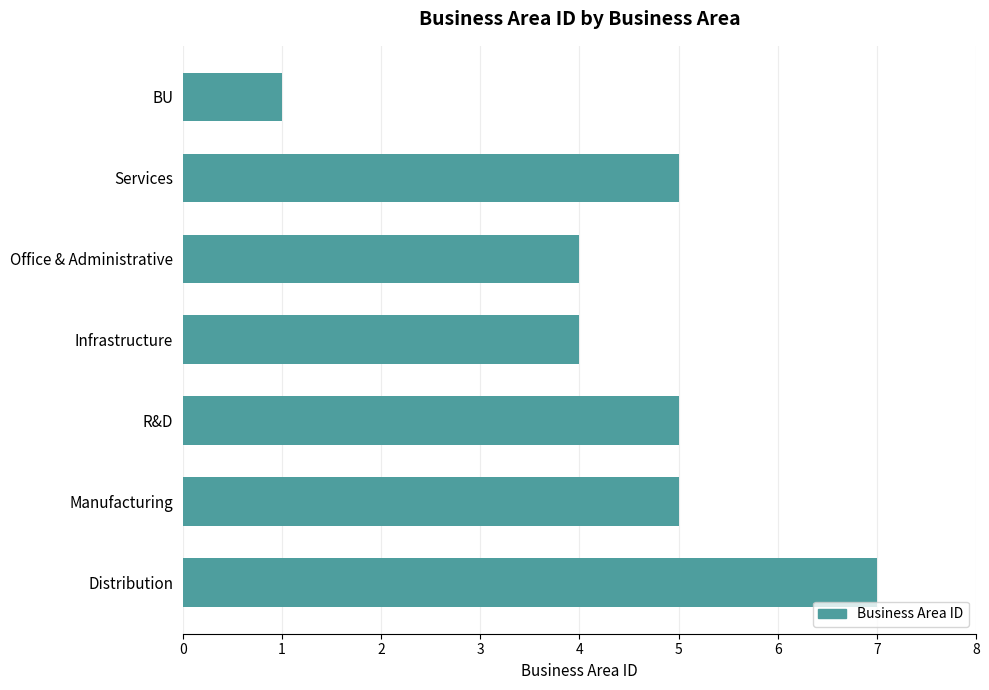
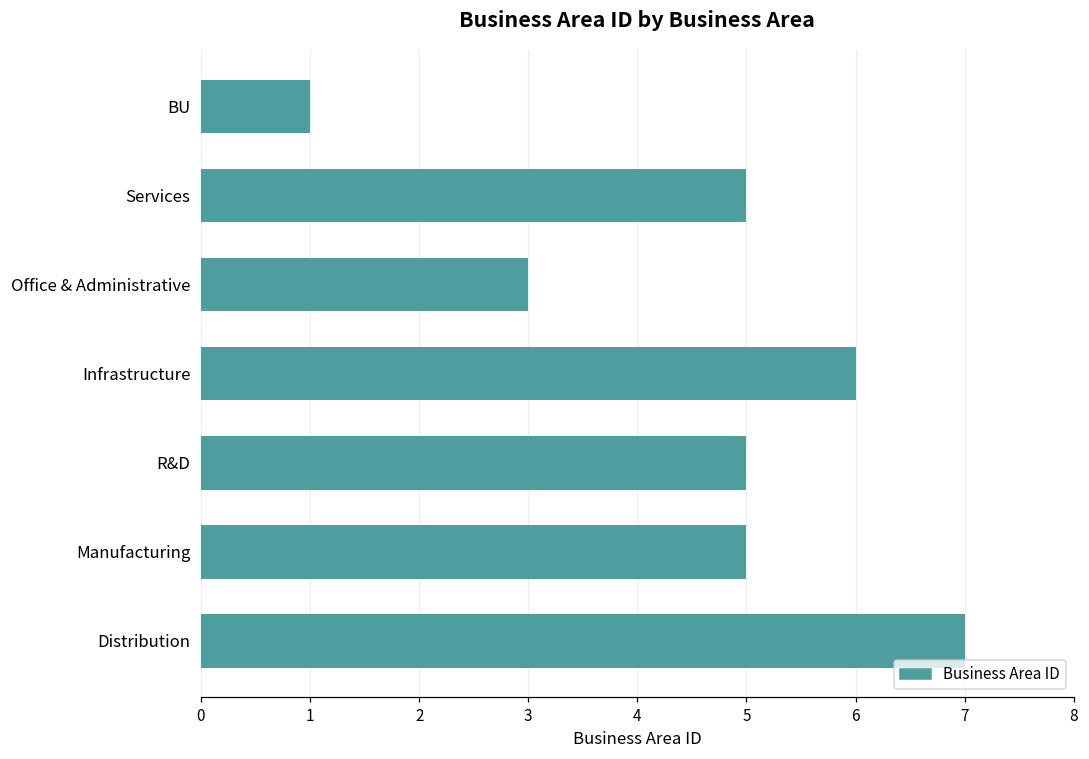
Office & Administrative: 4 -> 3
Infrastructure: 4 -> 6
